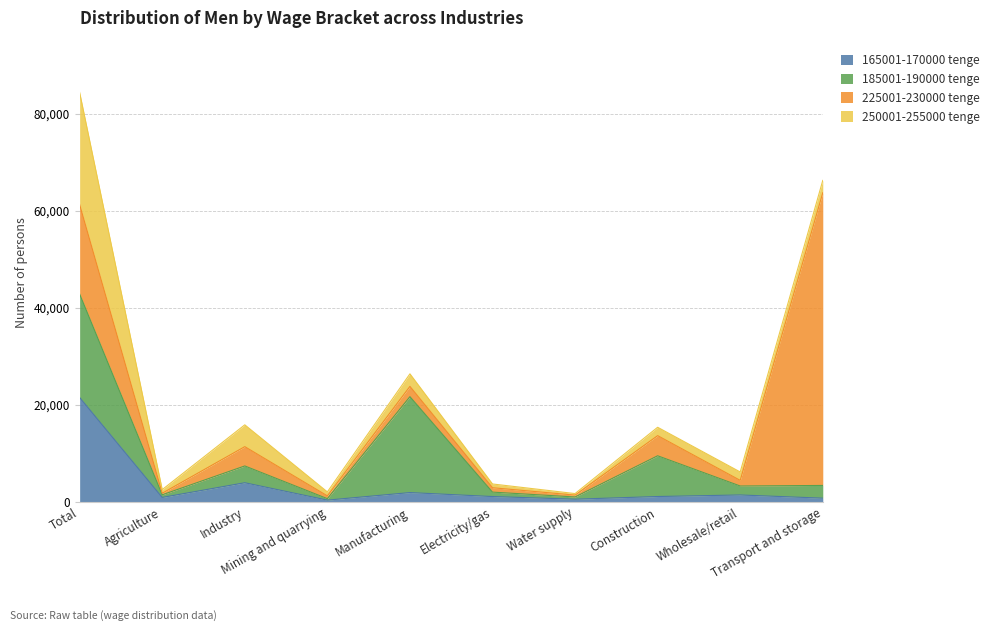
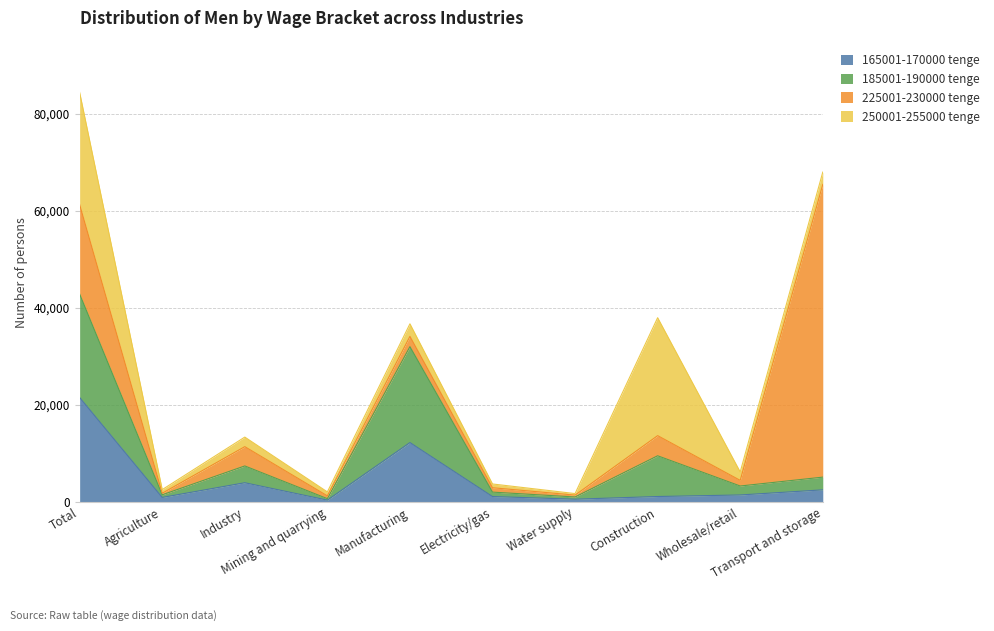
250001-255000 tenge, Industry: 4,000 -> 2,000
165001-170000 tenge, Manufacturing: 2,000 -> 12,000
250001-255000 tenge, Construction: 2,000 -> 24,000
165001-170000 tenge, Transport and storage: 1,000 -> 2,000
